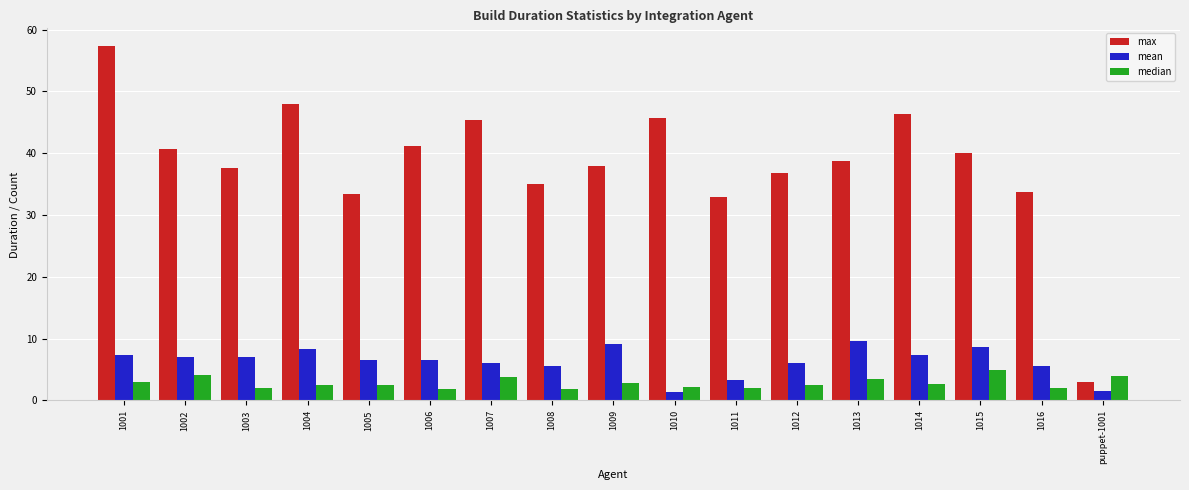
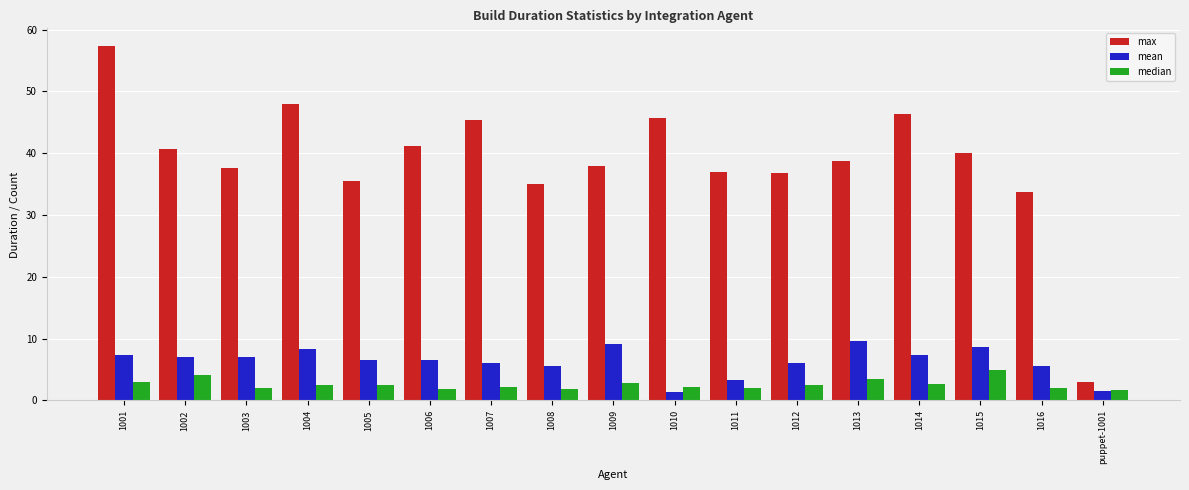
max, 1005: 33 -> 36
median, 1007: 4 -> 2
max, 1011: 33 -> 37
median, puppet-1001: 4 -> 2
